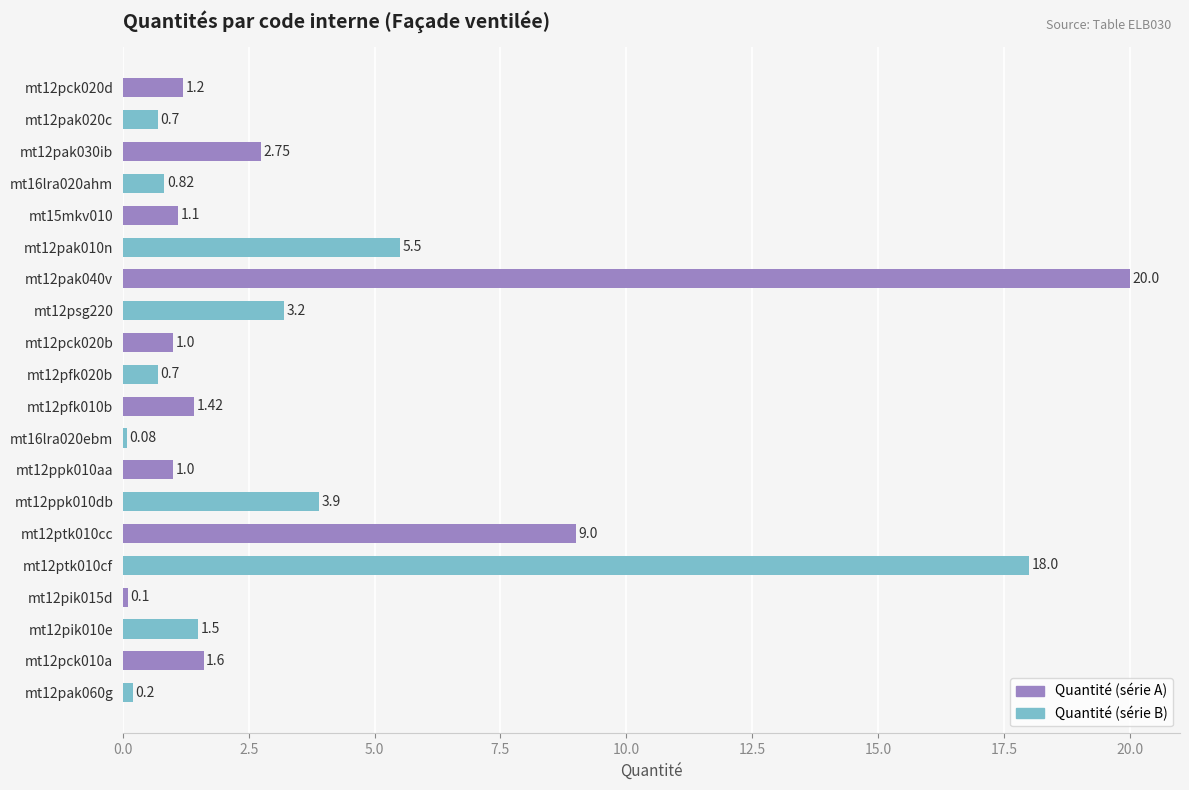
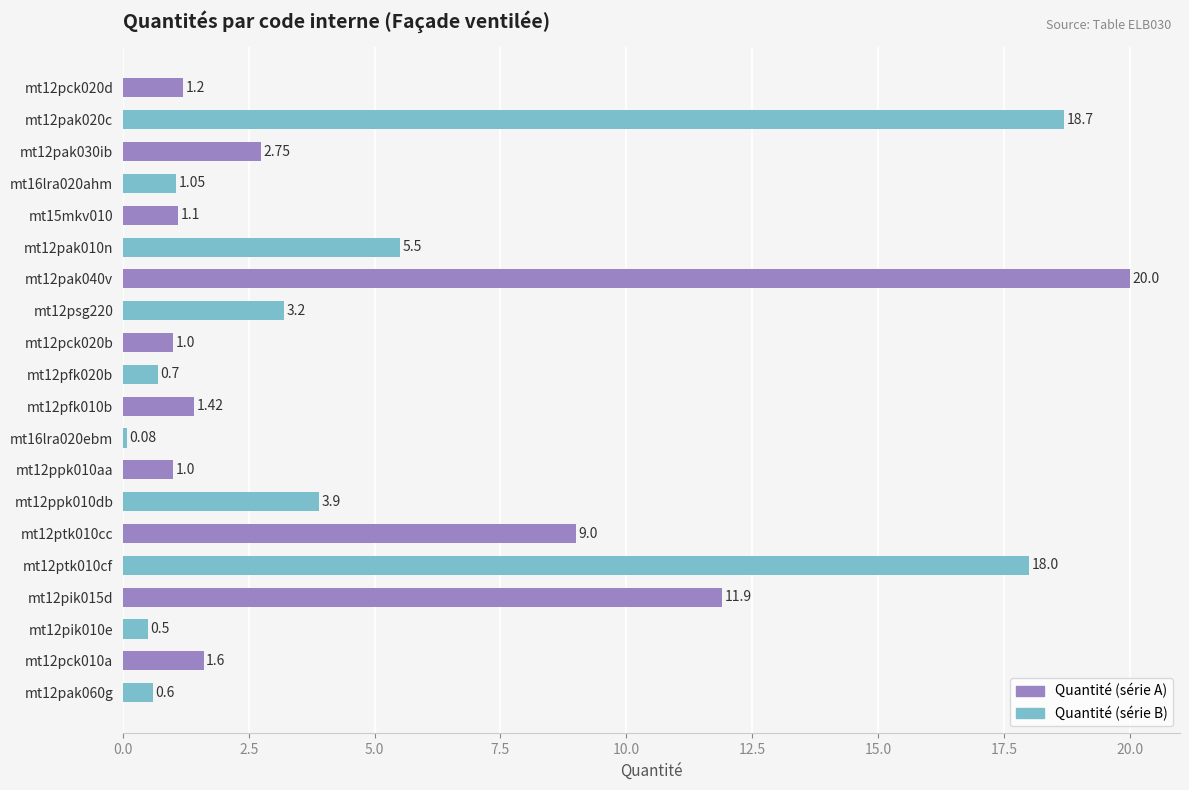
mt12pak020c: 0.7 -> 18.7
mt16lra020ahm: 0.82 -> 1.05
mt12pik015d: 0.1 -> 11.9
mt12pik010e: 1.5 -> 0.5
mt12pak060g: 0.2 -> 0.6
